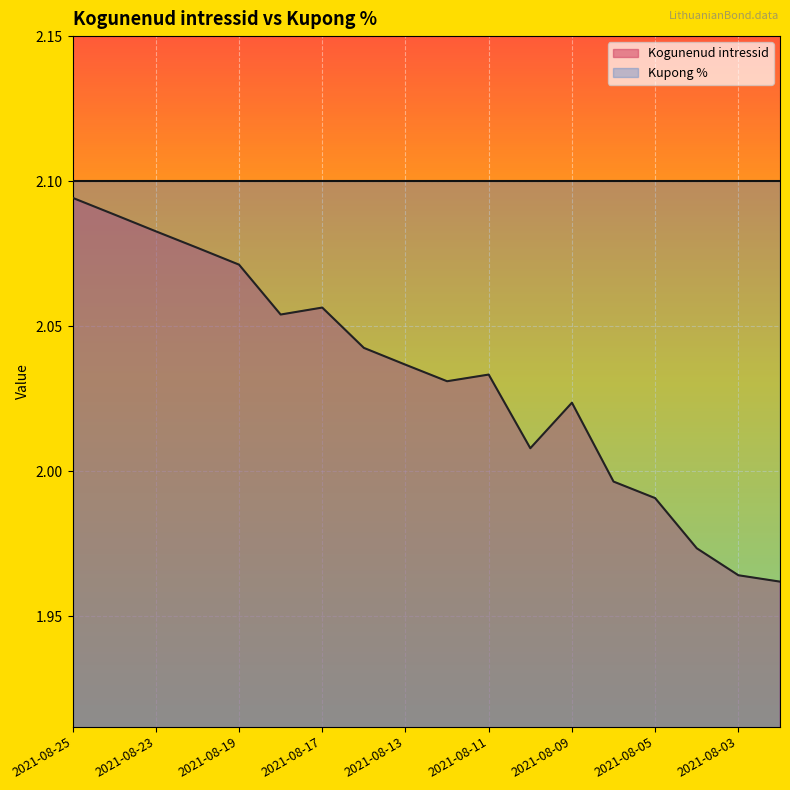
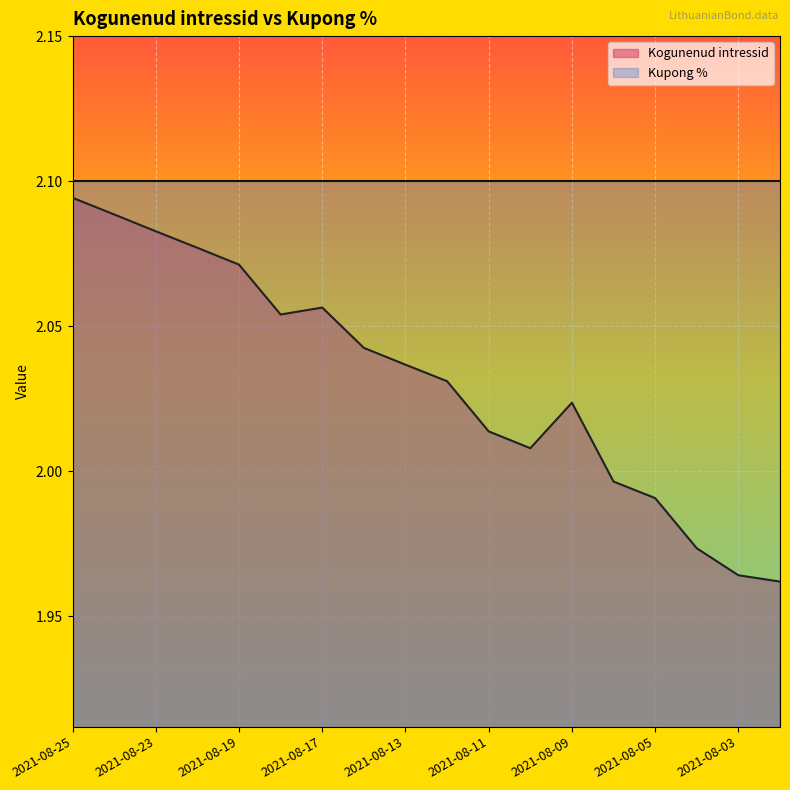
Kogunenud intressid, 2021-08-11: 2.033 -> 2.014
